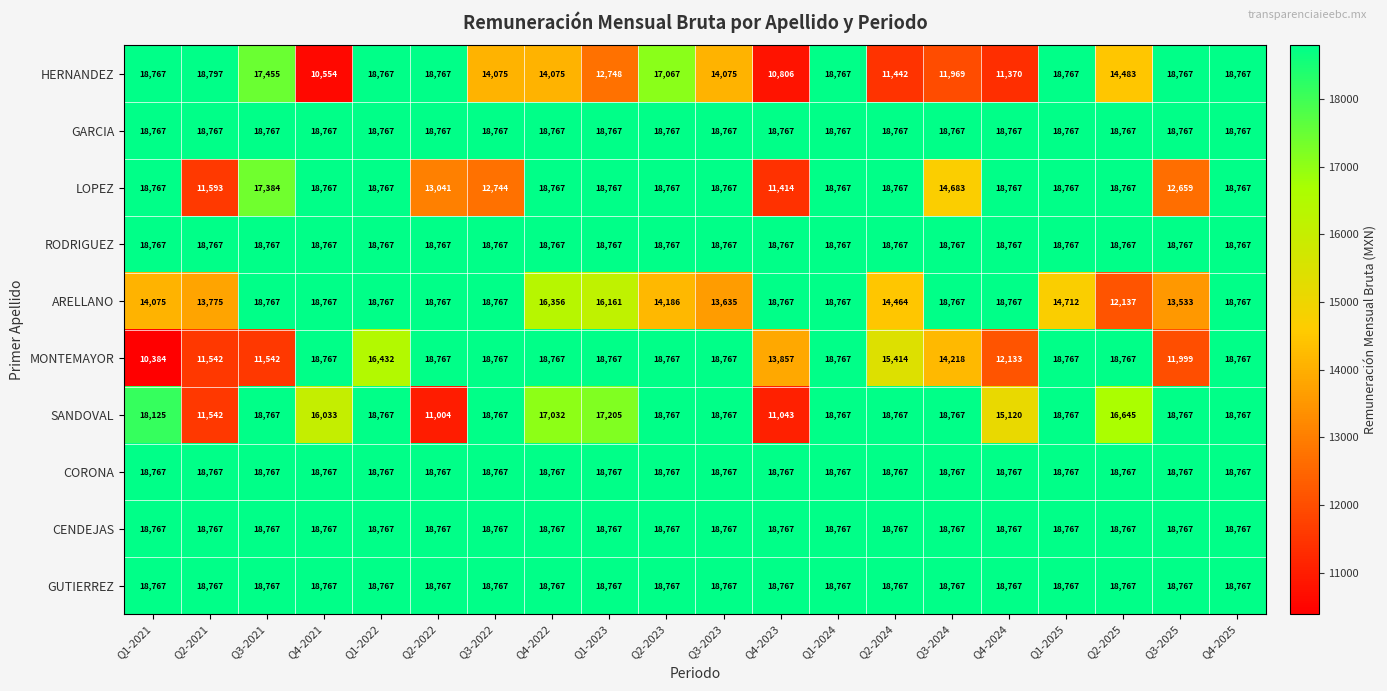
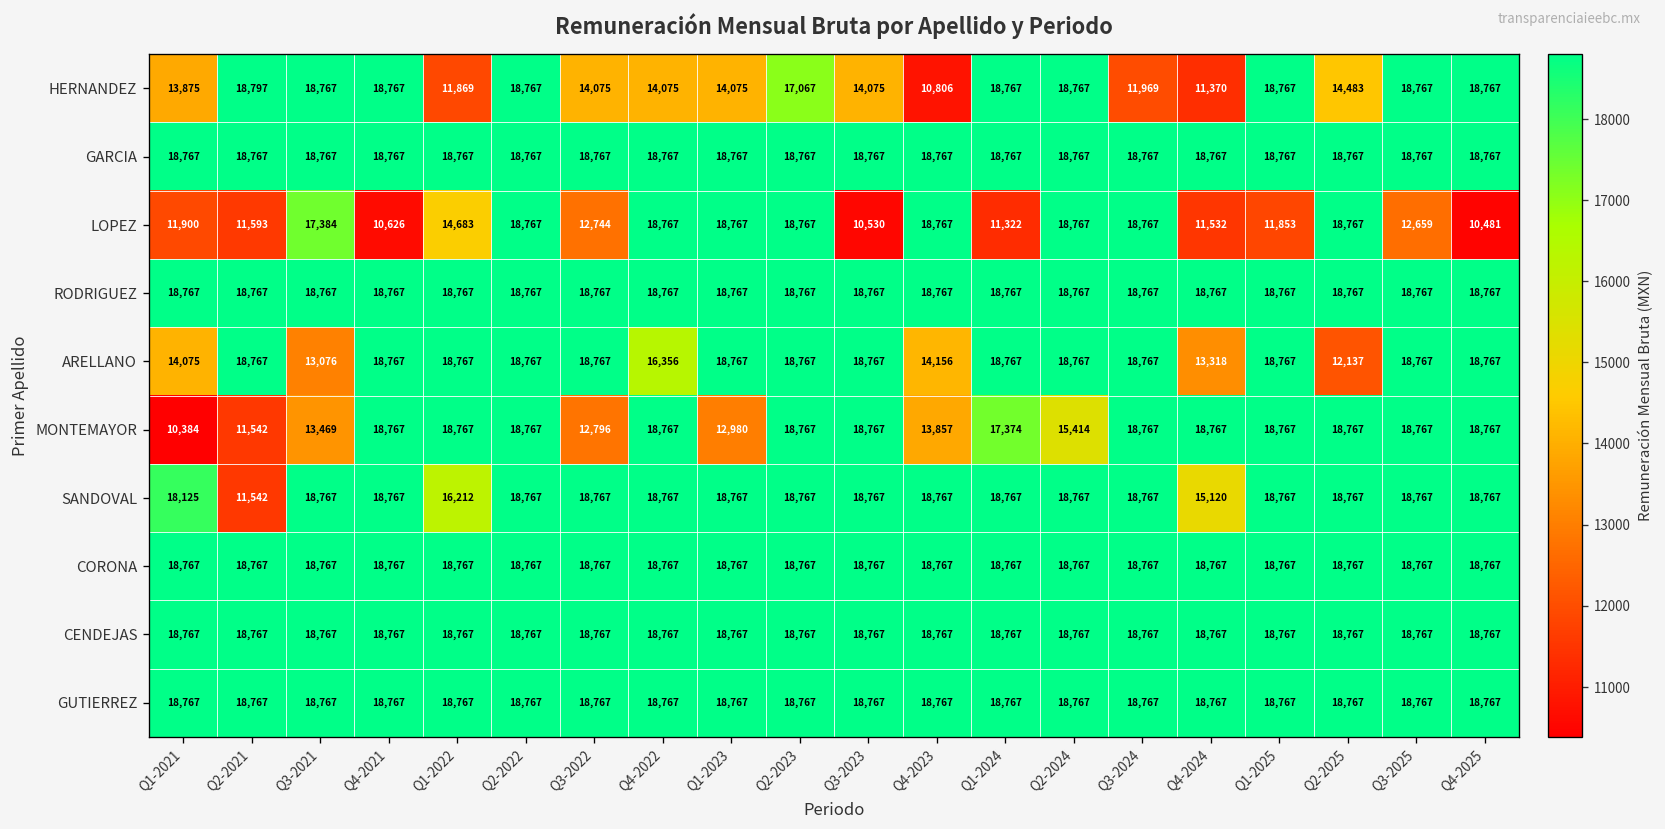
HERNANDEZ, Q1-2021: 18,767 -> 13,875
HERNANDEZ, Q3-2021: 17,455 -> 18,767
HERNANDEZ, Q4-2021: 10,554 -> 18,767
HERNANDEZ, Q1-2022: 18,767 -> 11,869
HERNANDEZ, Q1-2023: 12,748 -> 14,075
HERNANDEZ, Q2-2024: 11,442 -> 18,767
LOPEZ, Q1-2021: 18,767 -> 11,900
LOPEZ, Q4-2021: 18,767 -> 10,626
LOPEZ, Q1-2022: 18,767 -> 14,683
LOPEZ, Q2-2022: 13,041 -> 18,767
LOPEZ, Q3-2023: 18,767 -> 10,530
LOPEZ, Q4-2023: 11,414 -> 18,767
LOPEZ, Q1-2024: 18,767 -> 11,322
LOPEZ, Q3-2024: 14,683 -> 18,767
LOPEZ, Q4-2024: 18,767 -> 11,532
LOPEZ, Q1-2025: 18,767 -> 11,853
LOPEZ, Q4-2025: 18,767 -> 10,481
ARELLANO, Q2-2021: 13,775 -> 18,767
ARELLANO, Q3-2021: 18,767 -> 13,076
ARELLANO, Q1-2023: 16,161 -> 18,767
ARELLANO, Q2-2023: 14,186 -> 18,767
ARELLANO, Q3-2023: 13,635 -> 18,767
ARELLANO, Q4-2023: 18,767 -> 14,156
ARELLANO, Q2-2024: 14,464 -> 18,767
ARELLANO, Q4-2024: 18,767 -> 13,318
ARELLANO, Q1-2025: 14,712 -> 18,767
ARELLANO, Q3-2025: 13,533 -> 18,767
MONTEMAYOR, Q3-2021: 11,542 -> 13,469
MONTEMAYOR, Q1-2022: 16,432 -> 18,767
MONTEMAYOR, Q3-2022: 18,767 -> 12,796
MONTEMAYOR, Q1-2023: 18,767 -> 12,980
MONTEMAYOR, Q1-2024: 18,767 -> 17,374
MONTEMAYOR, Q3-2024: 14,218 -> 18,767
MONTEMAYOR, Q4-2024: 12,133 -> 18,767
MONTEMAYOR, Q3-2025: 11,999 -> 18,767
SANDOVAL, Q4-2021: 16,033 -> 18,767
SANDOVAL, Q1-2022: 18,767 -> 16,212
SANDOVAL, Q2-2022: 11,004 -> 18,767
SANDOVAL, Q4-2022: 17,032 -> 18,767
SANDOVAL, Q1-2023: 17,205 -> 18,767
SANDOVAL, Q4-2023: 11,043 -> 18,767
SANDOVAL, Q2-2025: 16,645 -> 18,767
